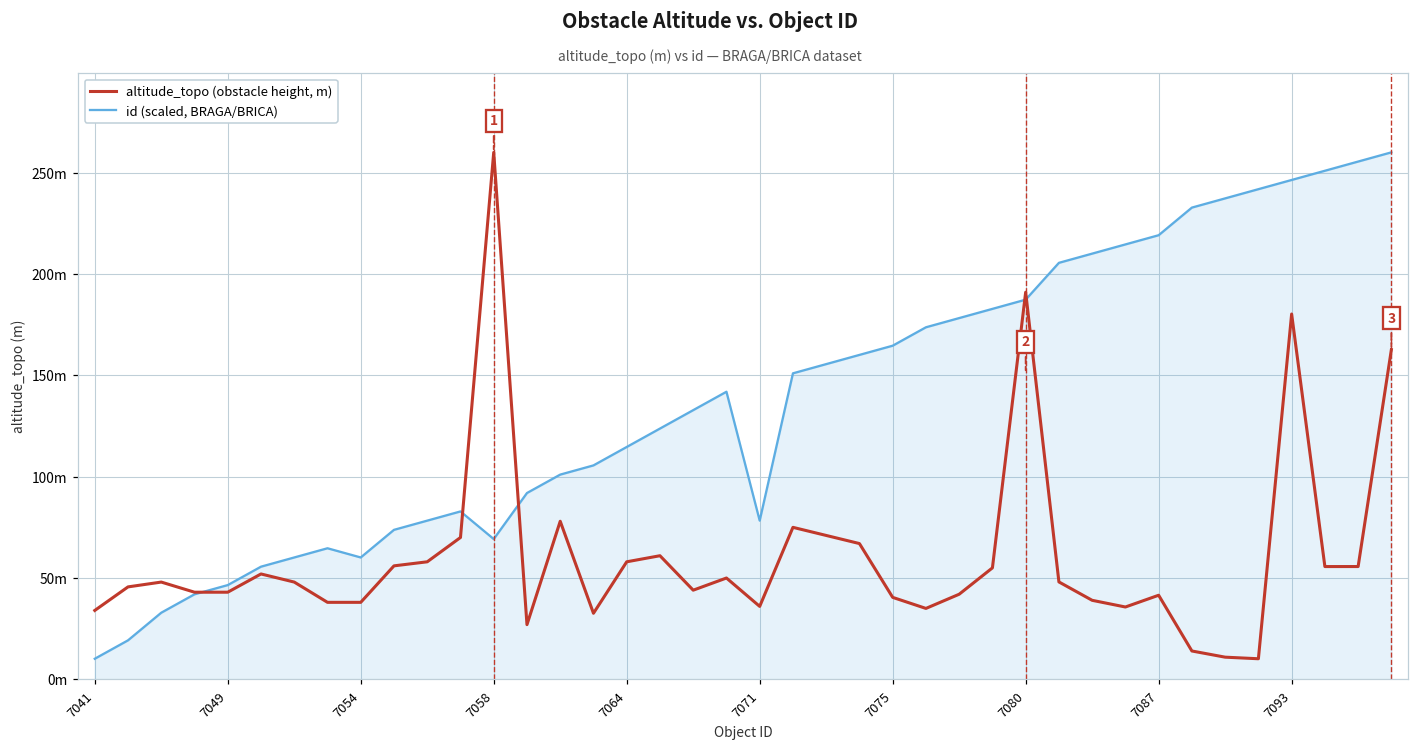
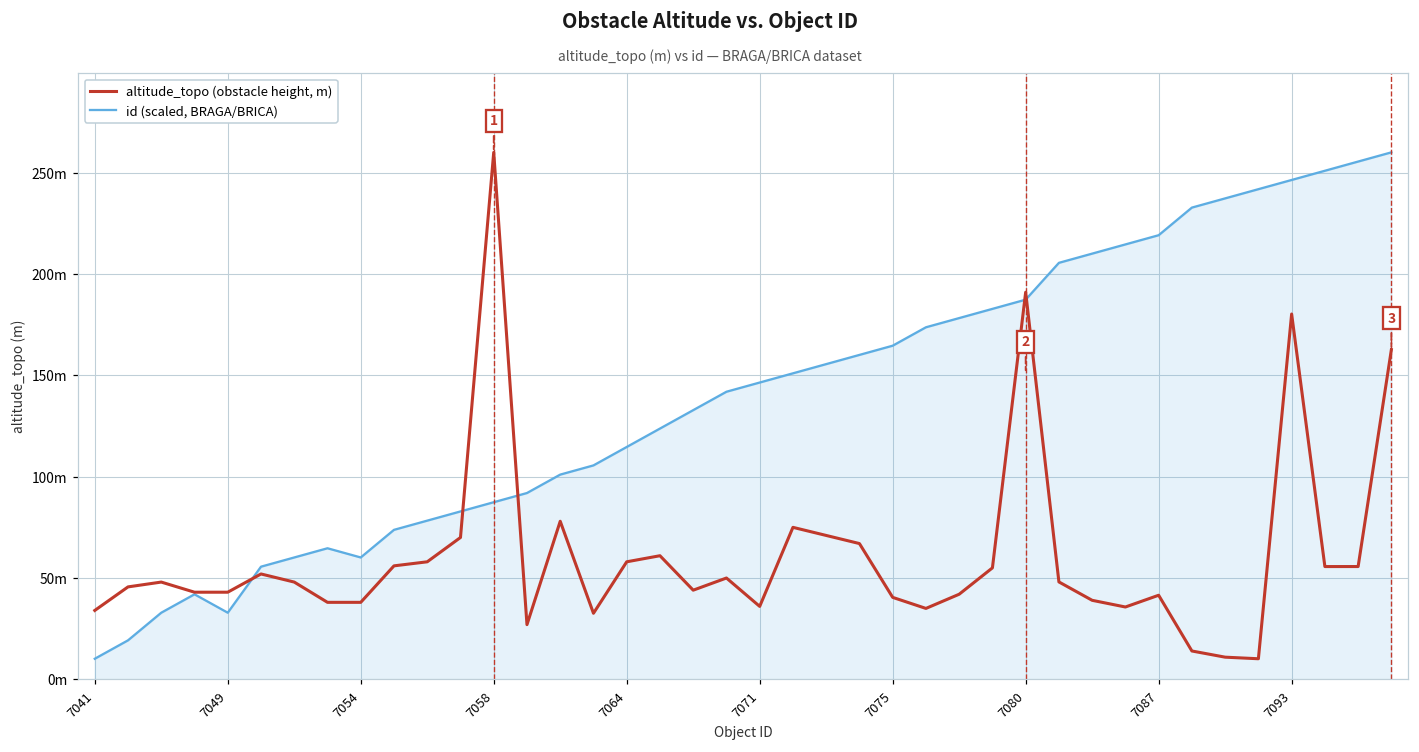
id (scaled, BRAGA/BRICA), 7049: 47m -> 33m
id (scaled, BRAGA/BRICA), 7058: 69m -> 87m
id (scaled, BRAGA/BRICA), 7071: 78m -> 146m
